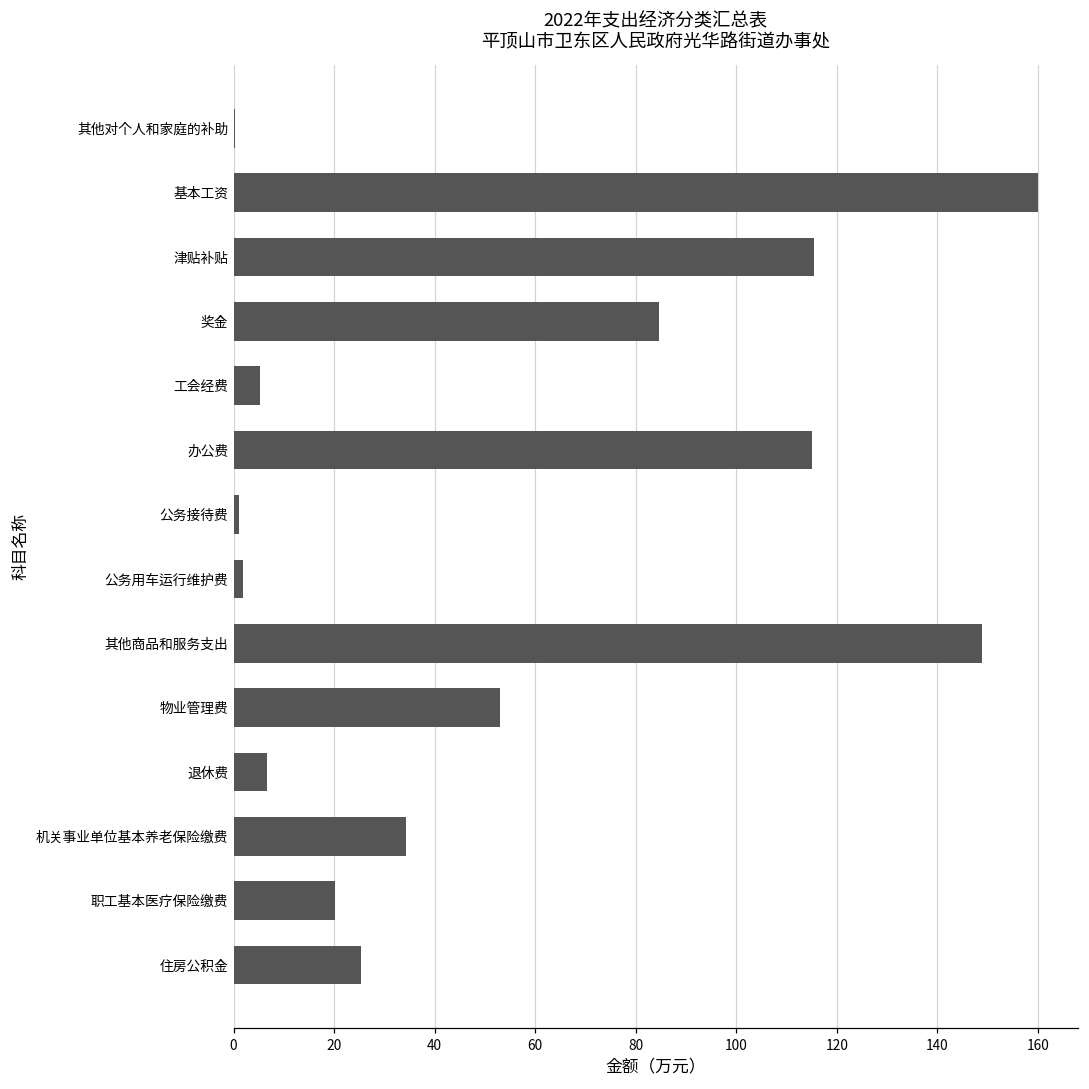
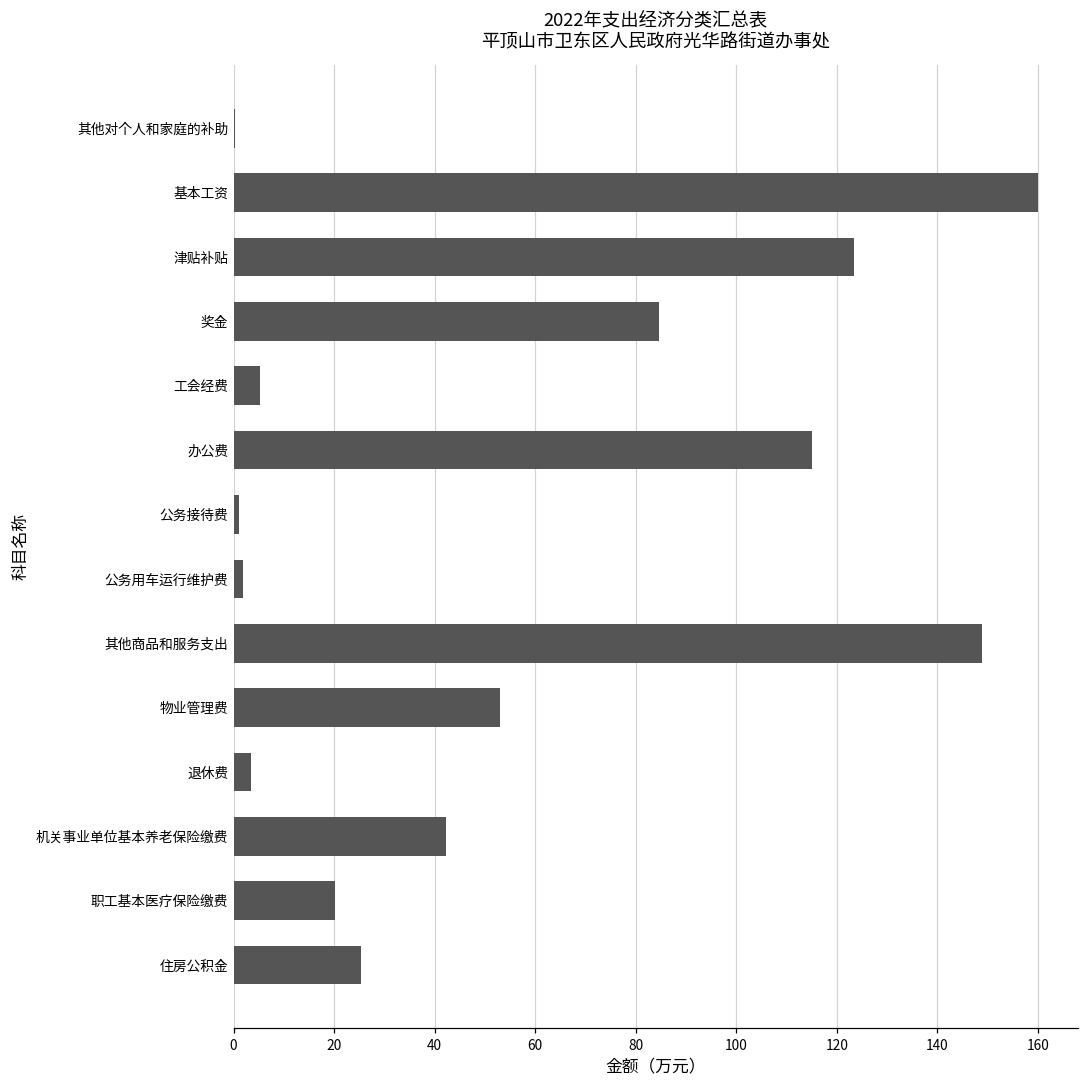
津贴补贴: 115 -> 123
退休费: 7 -> 3
机关事业单位基本养老保险缴费: 34 -> 42
